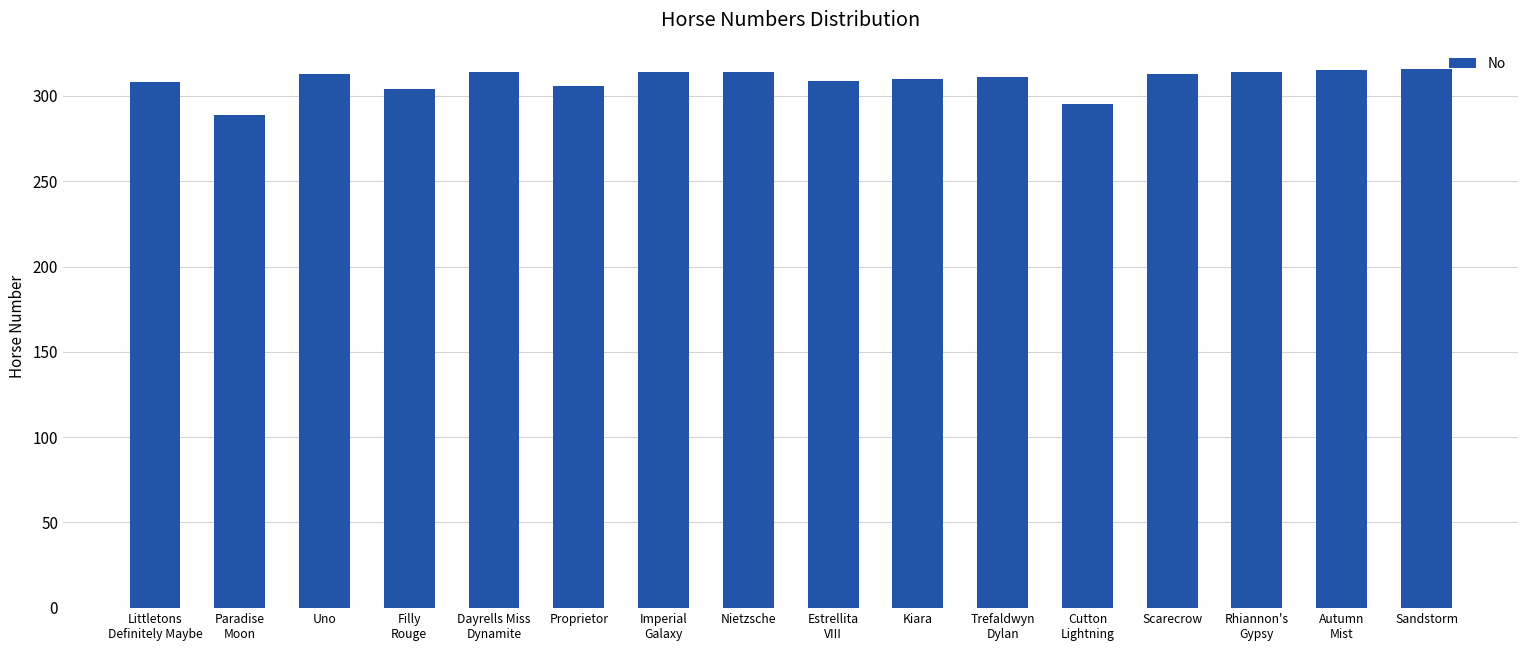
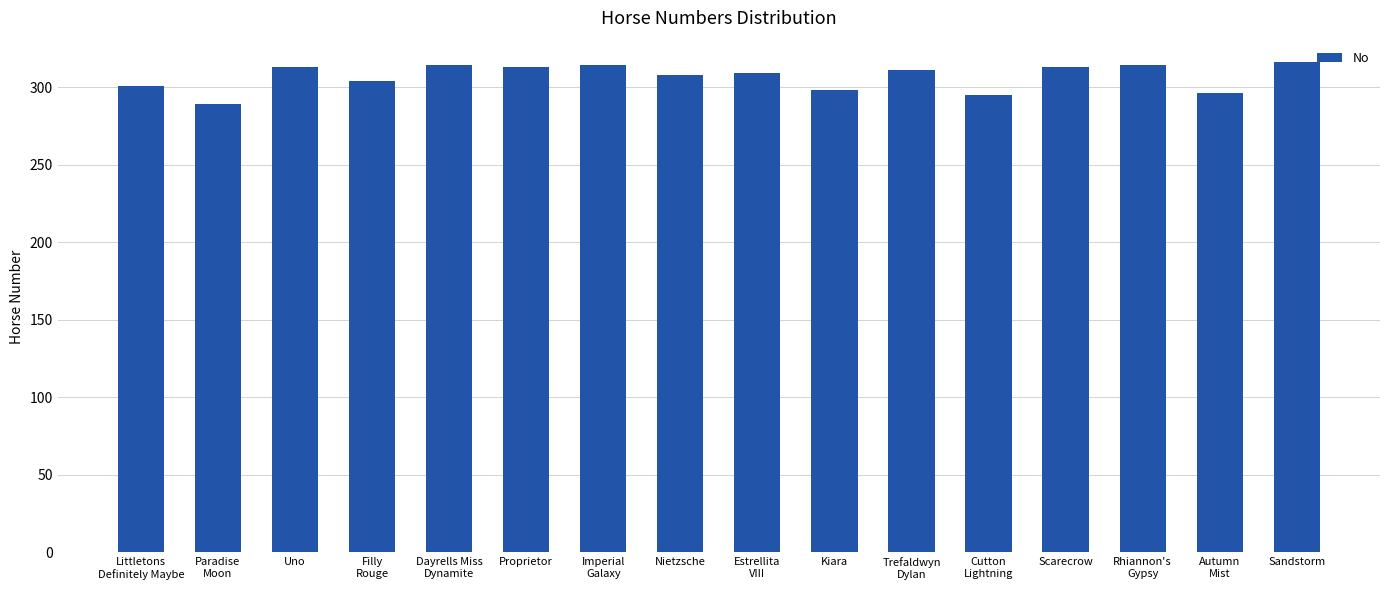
Littletons Definitely Maybe: 308 -> 301
Proprietor: 306 -> 313
Nietzsche: 314 -> 308
Kiara: 310 -> 298
Autumn Mist: 315 -> 296
